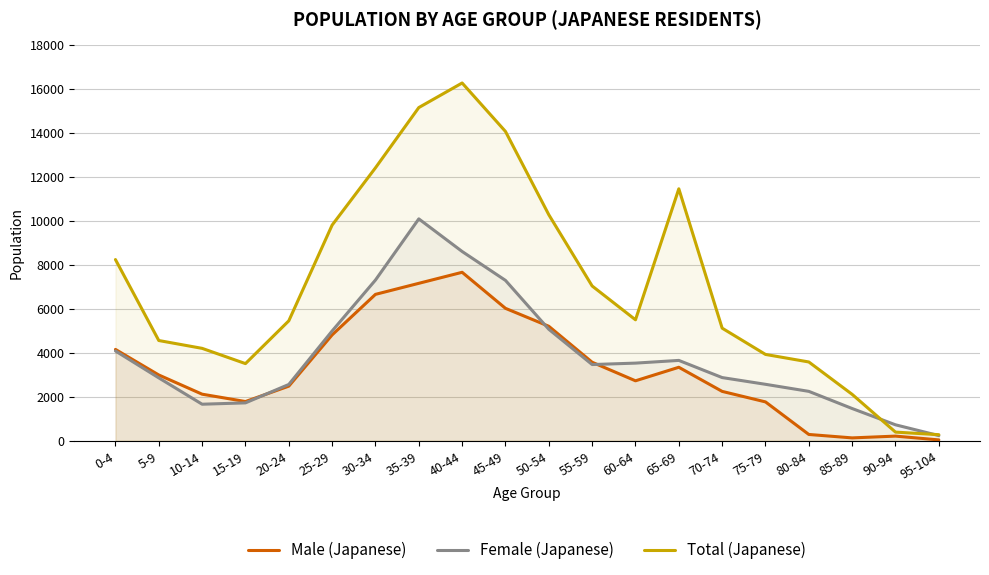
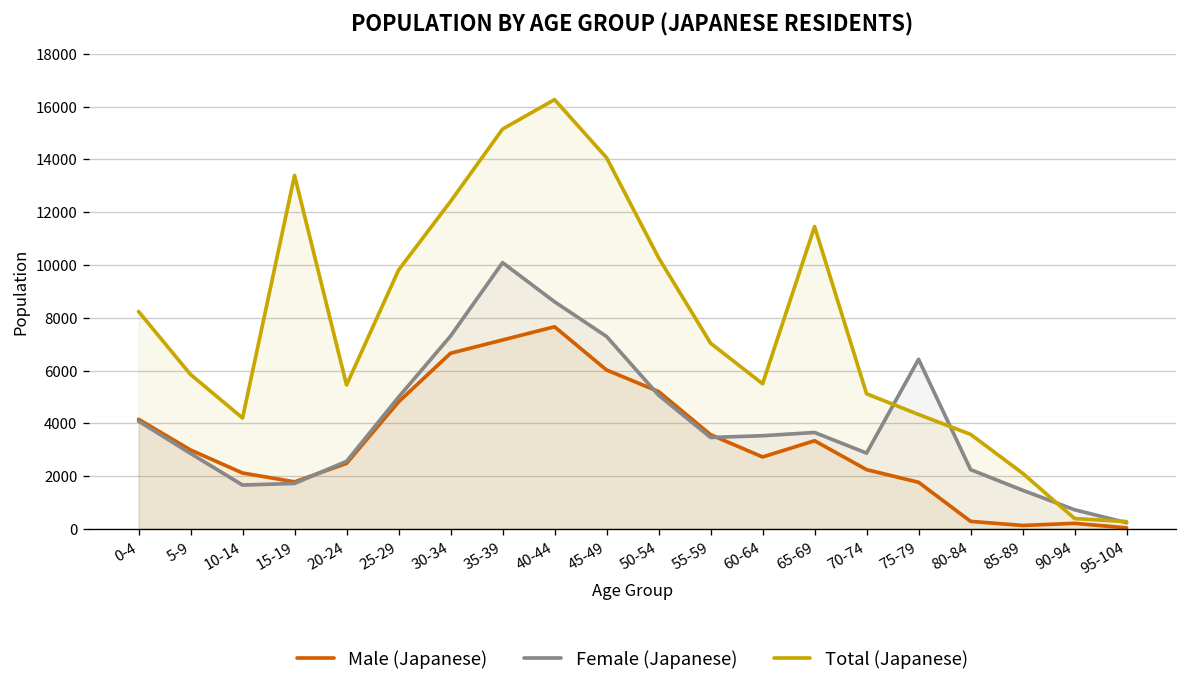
Total (Japanese), 5-9: 4600 -> 5900
Total (Japanese), 15-19: 3500 -> 13400
Female (Japanese), 75-79: 2600 -> 6400
Total (Japanese), 75-79: 3900 -> 4300
